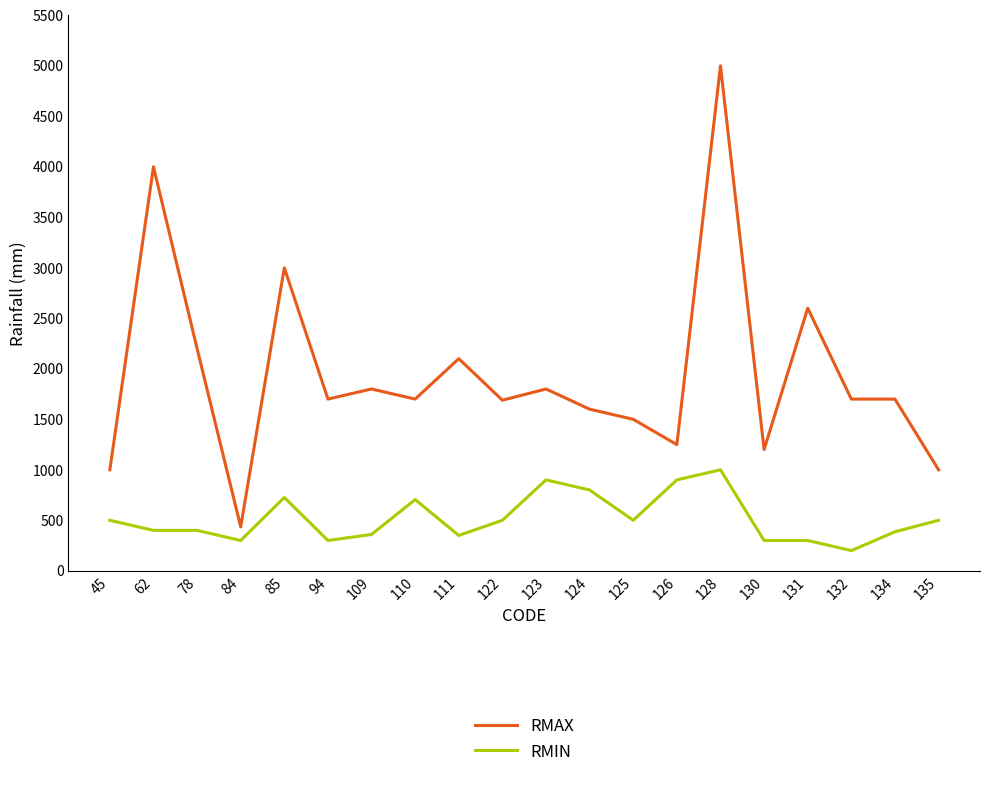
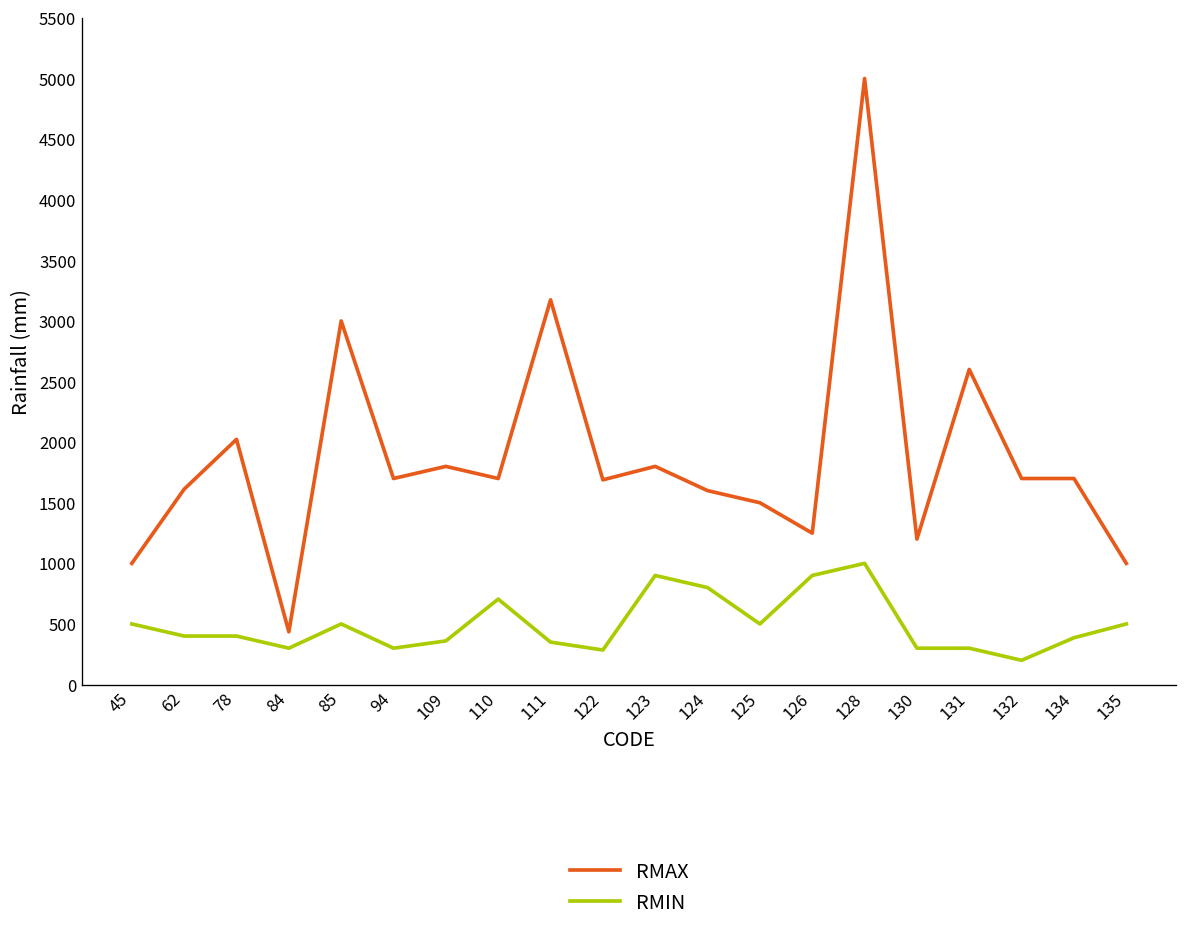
RMAX, 62: 4000 -> 1610
RMAX, 78: 2200 -> 2020
RMIN, 85: 730 -> 500
RMAX, 111: 2100 -> 3170
RMIN, 122: 500 -> 290
